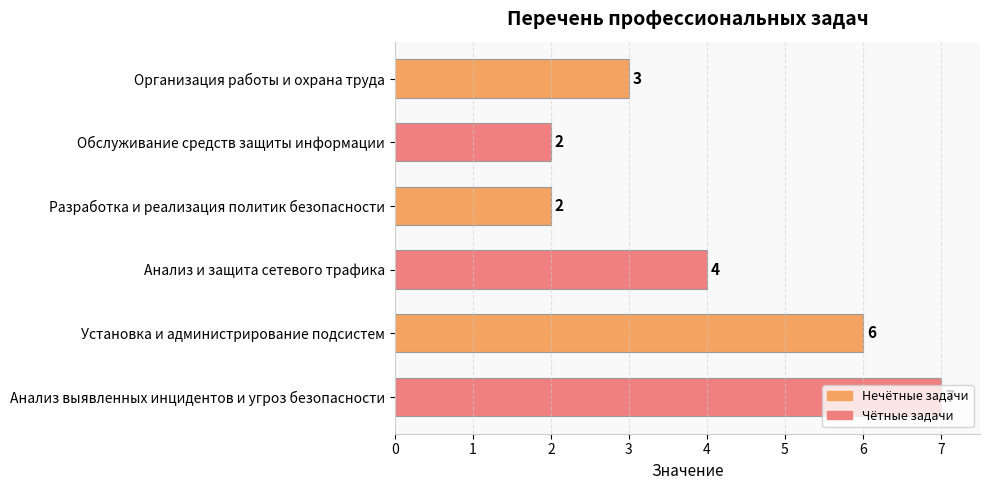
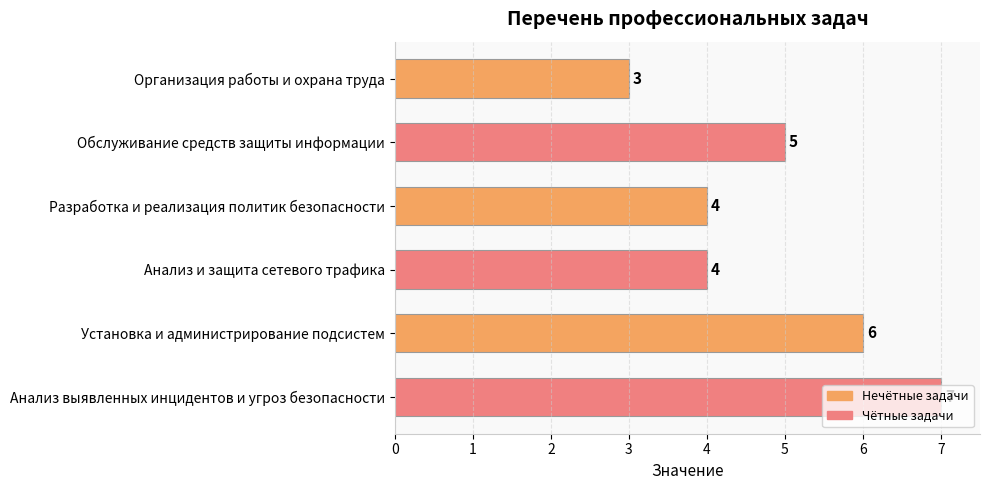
Обслуживание средств защиты информации: 2 -> 5
Разработка и реализация политик безопасности: 2 -> 4
